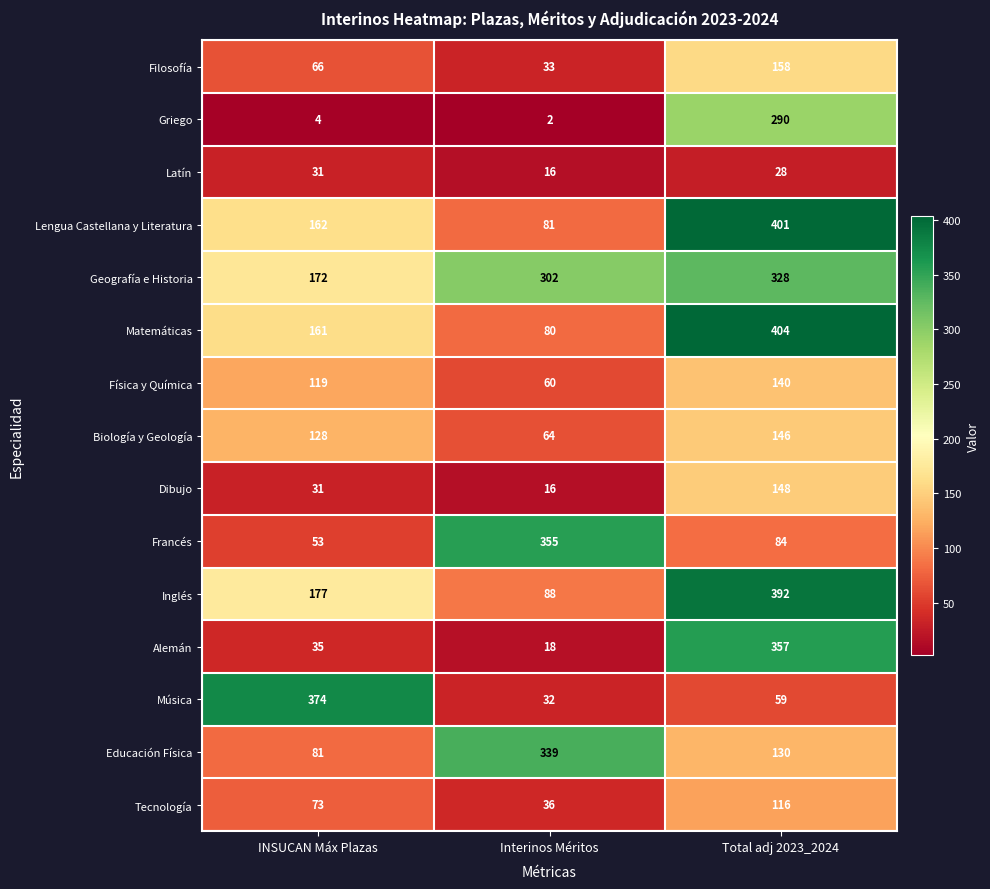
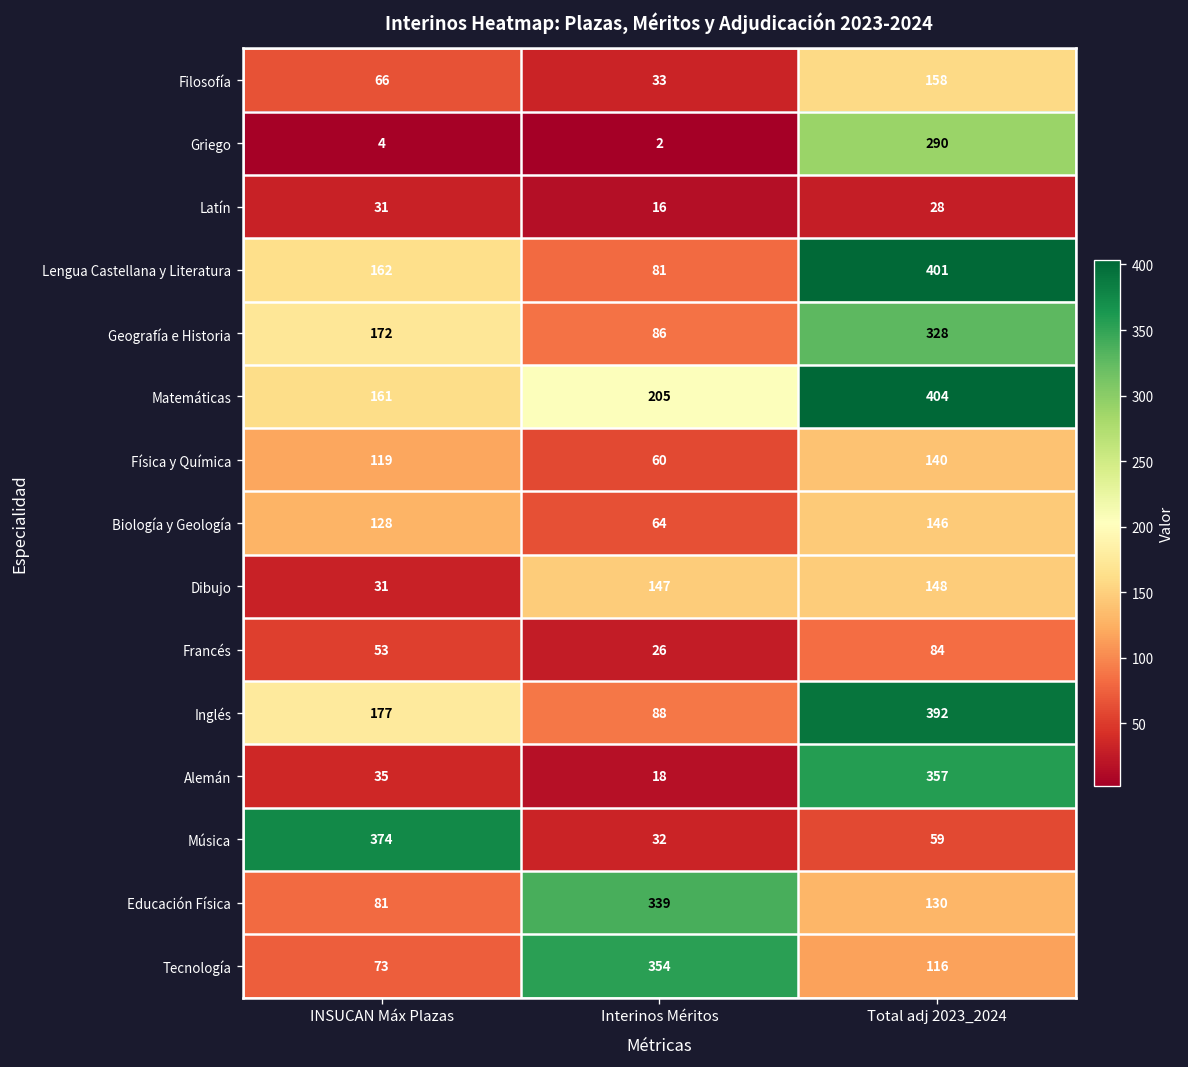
Geografía e Historia, Interinos Méritos: 302 -> 86
Matemáticas, Interinos Méritos: 80 -> 205
Dibujo, Interinos Méritos: 16 -> 147
Francés, Interinos Méritos: 355 -> 26
Tecnología, Interinos Méritos: 36 -> 354
